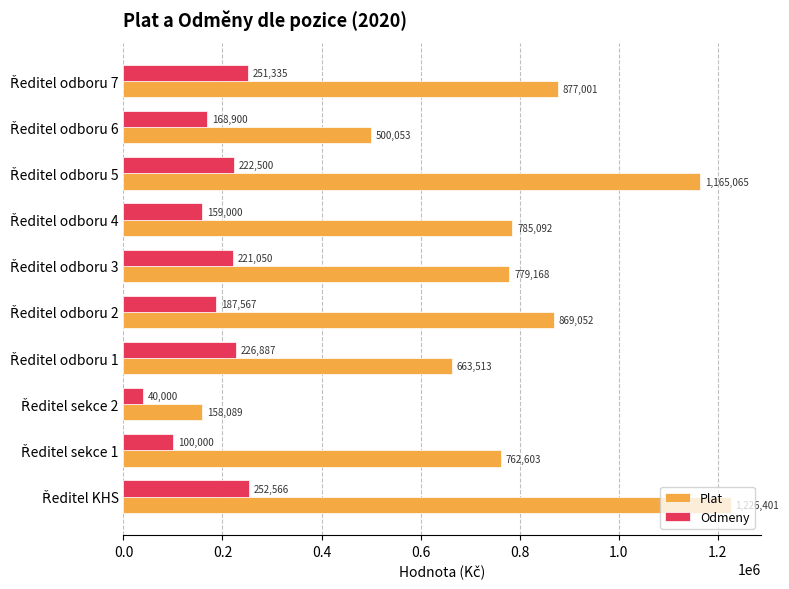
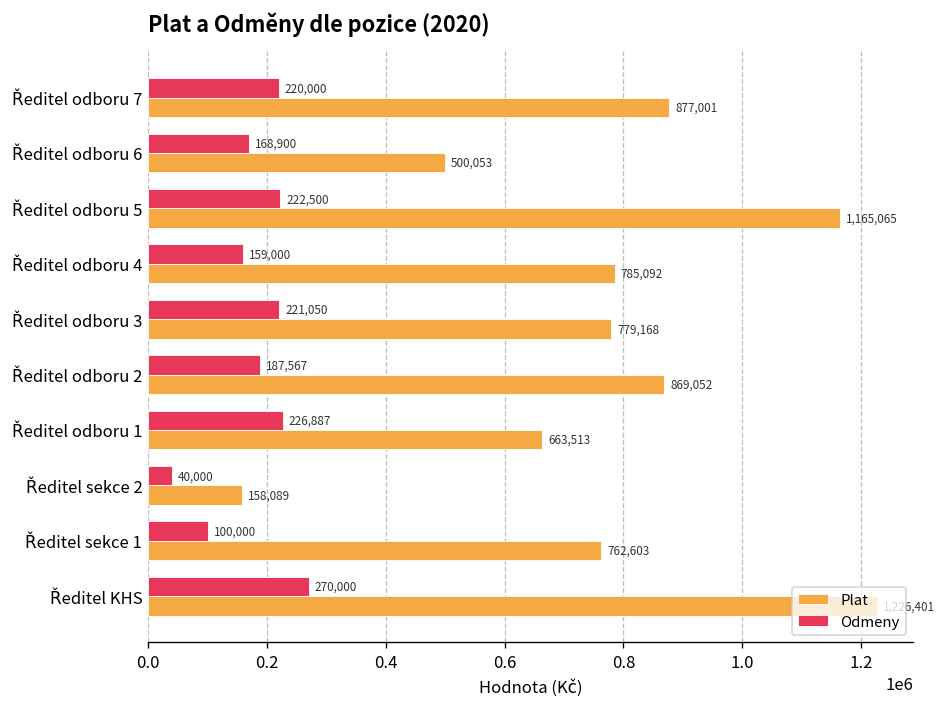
Odmeny, Ředitel odboru 7: 251,335 -> 220,000
Odmeny, Ředitel KHS: 252,566 -> 270,000
